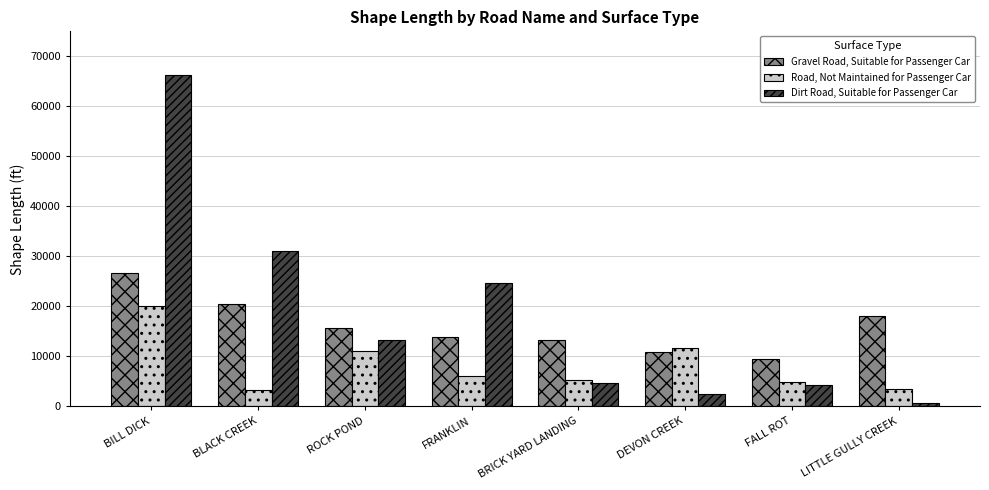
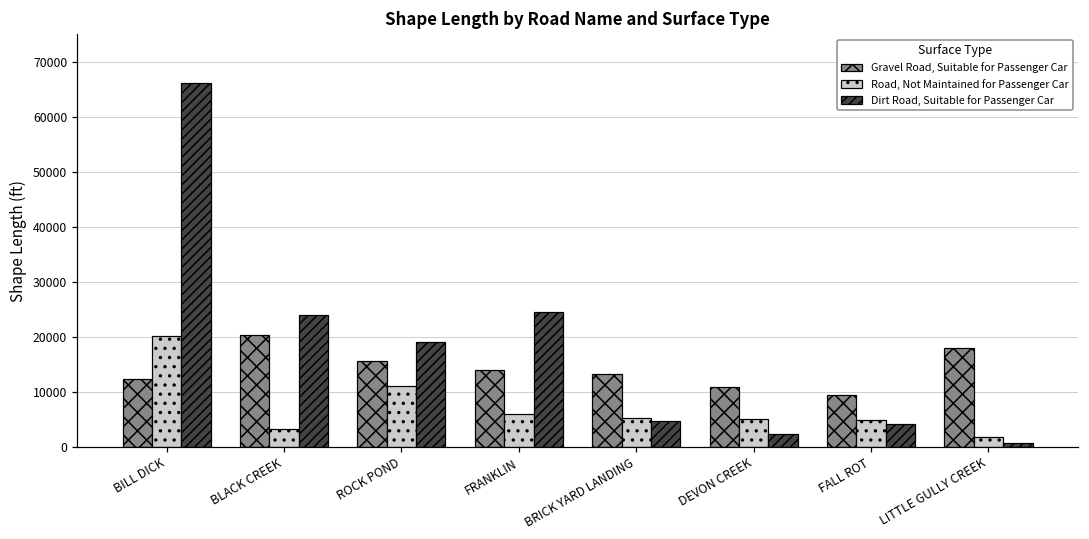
Gravel Road, Suitable for Passenger Car, BILL DICK: 27000 -> 12000
Dirt Road, Suitable for Passenger Car, BLACK CREEK: 31000 -> 24000
Dirt Road, Suitable for Passenger Car, ROCK POND: 13000 -> 19000
Road, Not Maintained for Passenger Car, DEVON CREEK: 12000 -> 5000
Road, Not Maintained for Passenger Car, LITTLE GULLY CREEK: 4000 -> 2000
